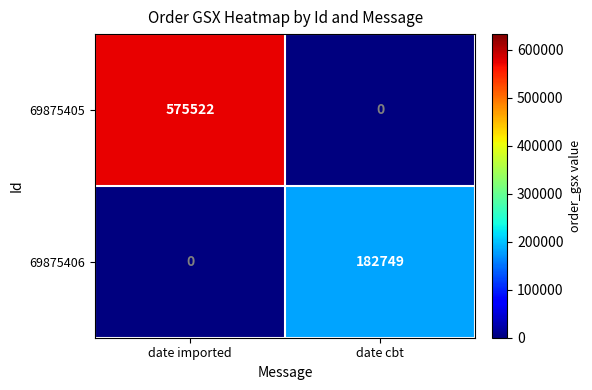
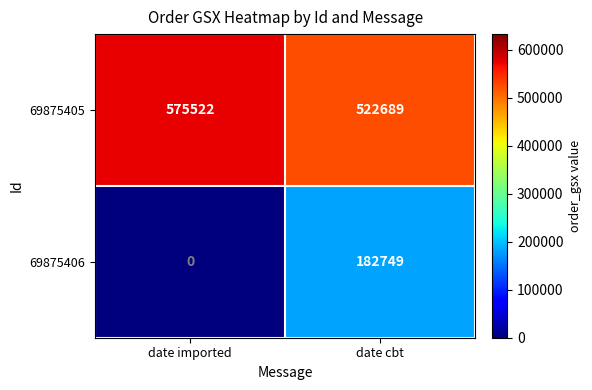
69875405, date cbt: 0 -> 522689
